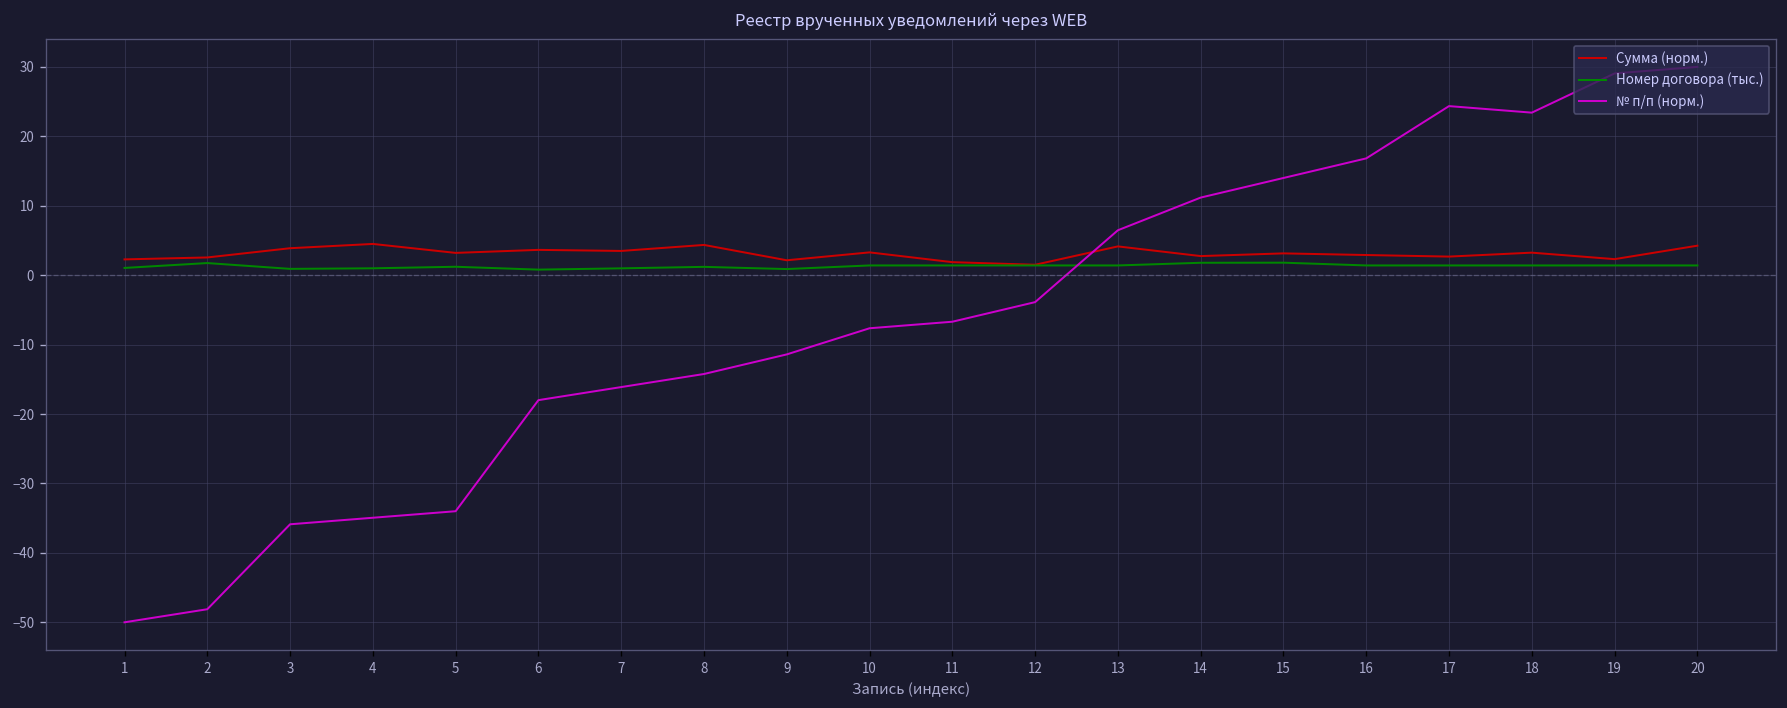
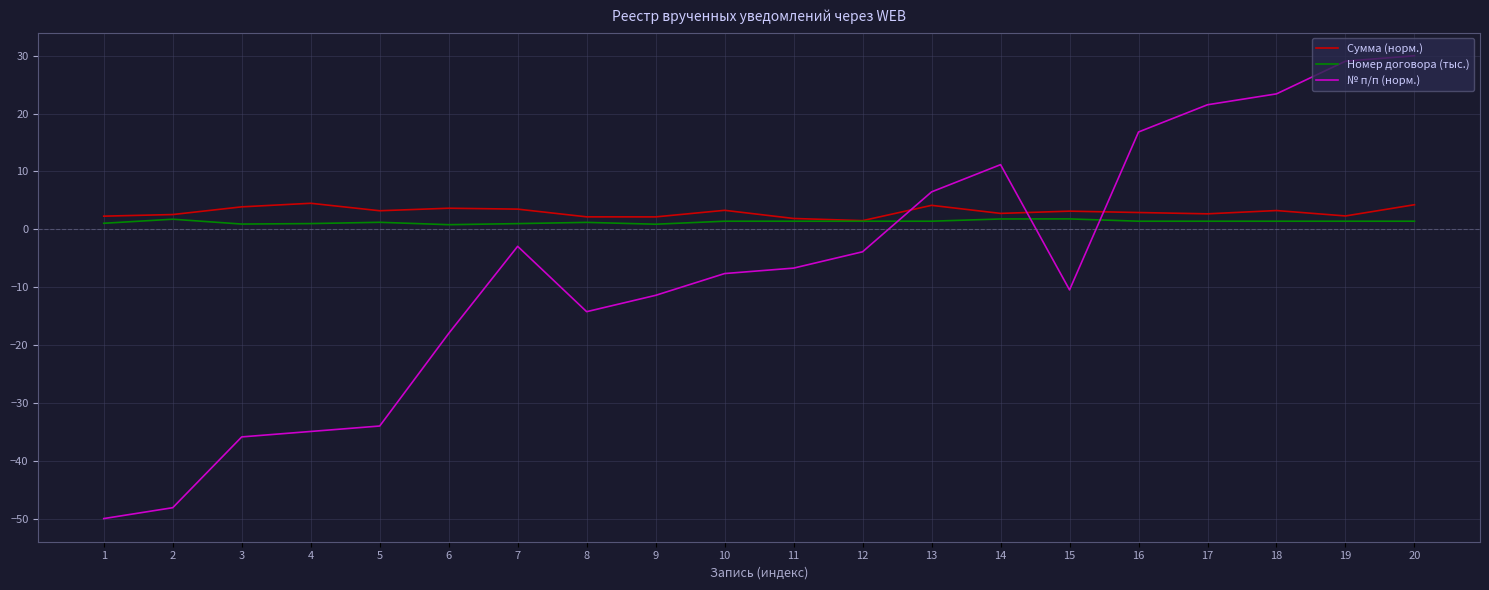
№ п/п (норм.), 7: -16 -> -3
Сумма (норм.), 8: 4 -> 2
№ п/п (норм.), 15: 14 -> -10
№ п/п (норм.), 17: 24 -> 22
